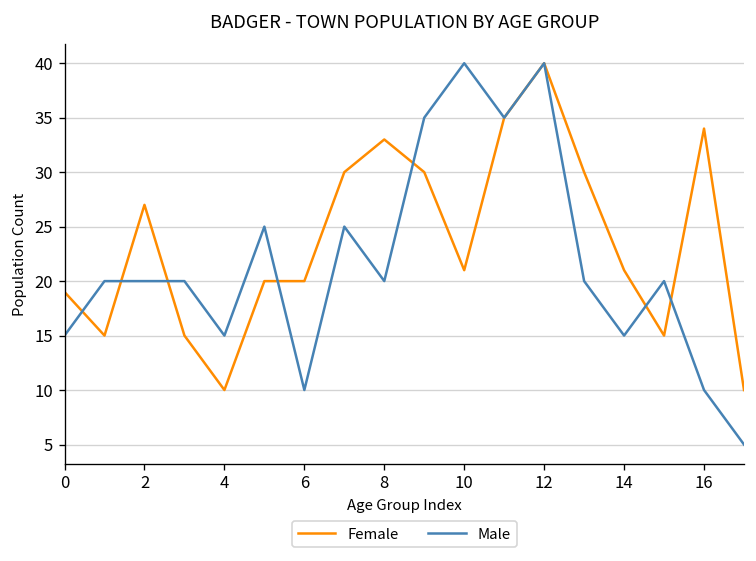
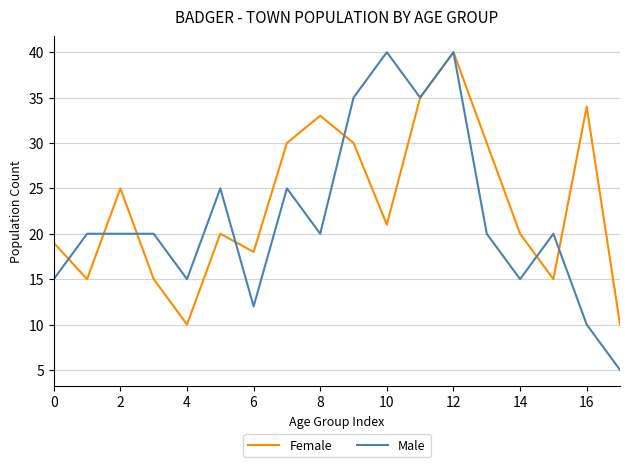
Female, 2: 27 -> 25
Female, 6: 20 -> 18
Male, 6: 10 -> 12
Female, 14: 21 -> 20
